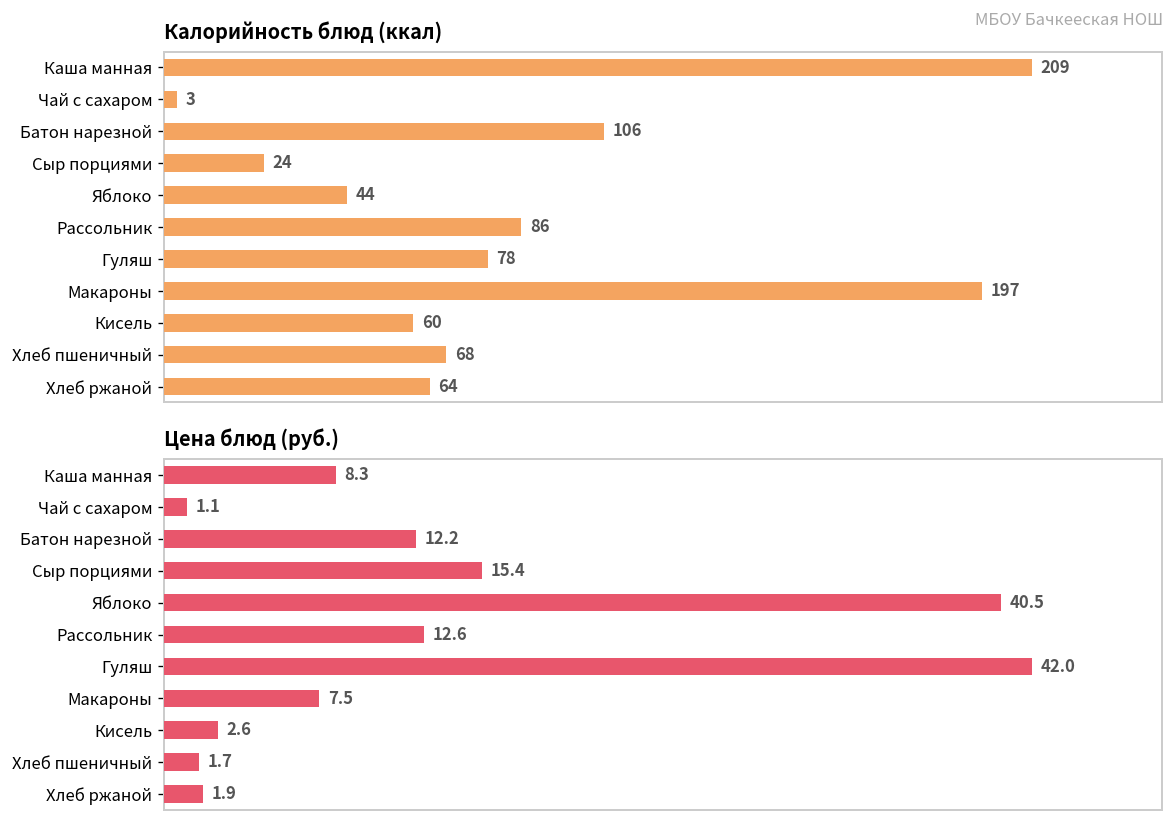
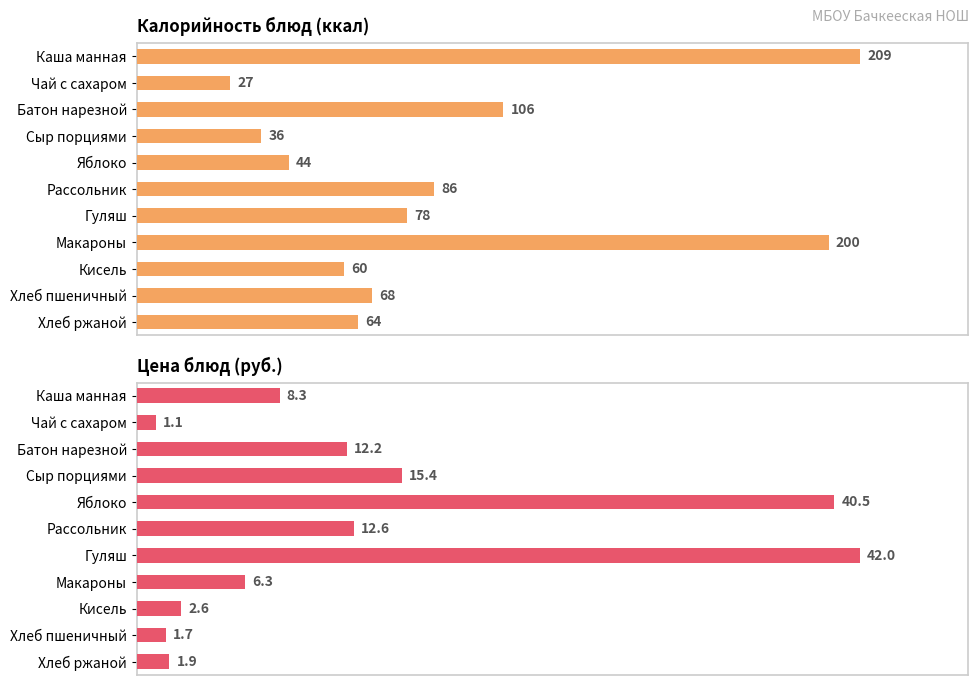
Калорийность блюд (ккал), Чай с сахаром: 3 -> 27
Калорийность блюд (ккал), Сыр порциями: 24 -> 36
Калорийность блюд (ккал), Макароны: 197 -> 200
Цена блюд (руб.), Макароны: 7.5 -> 6.3
